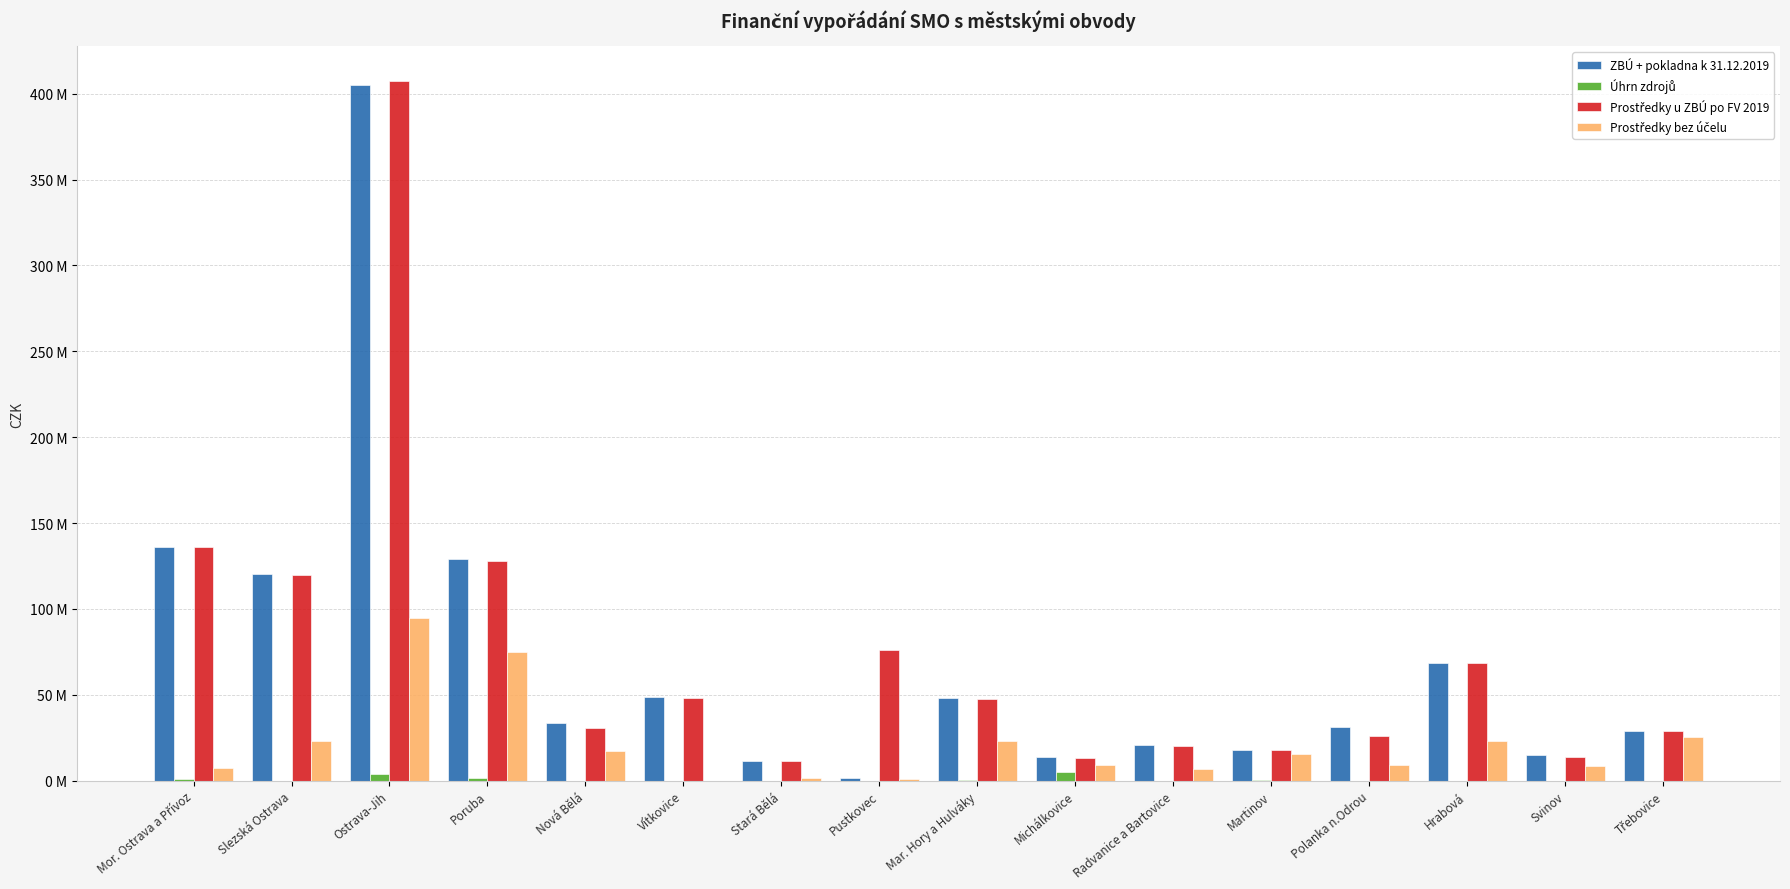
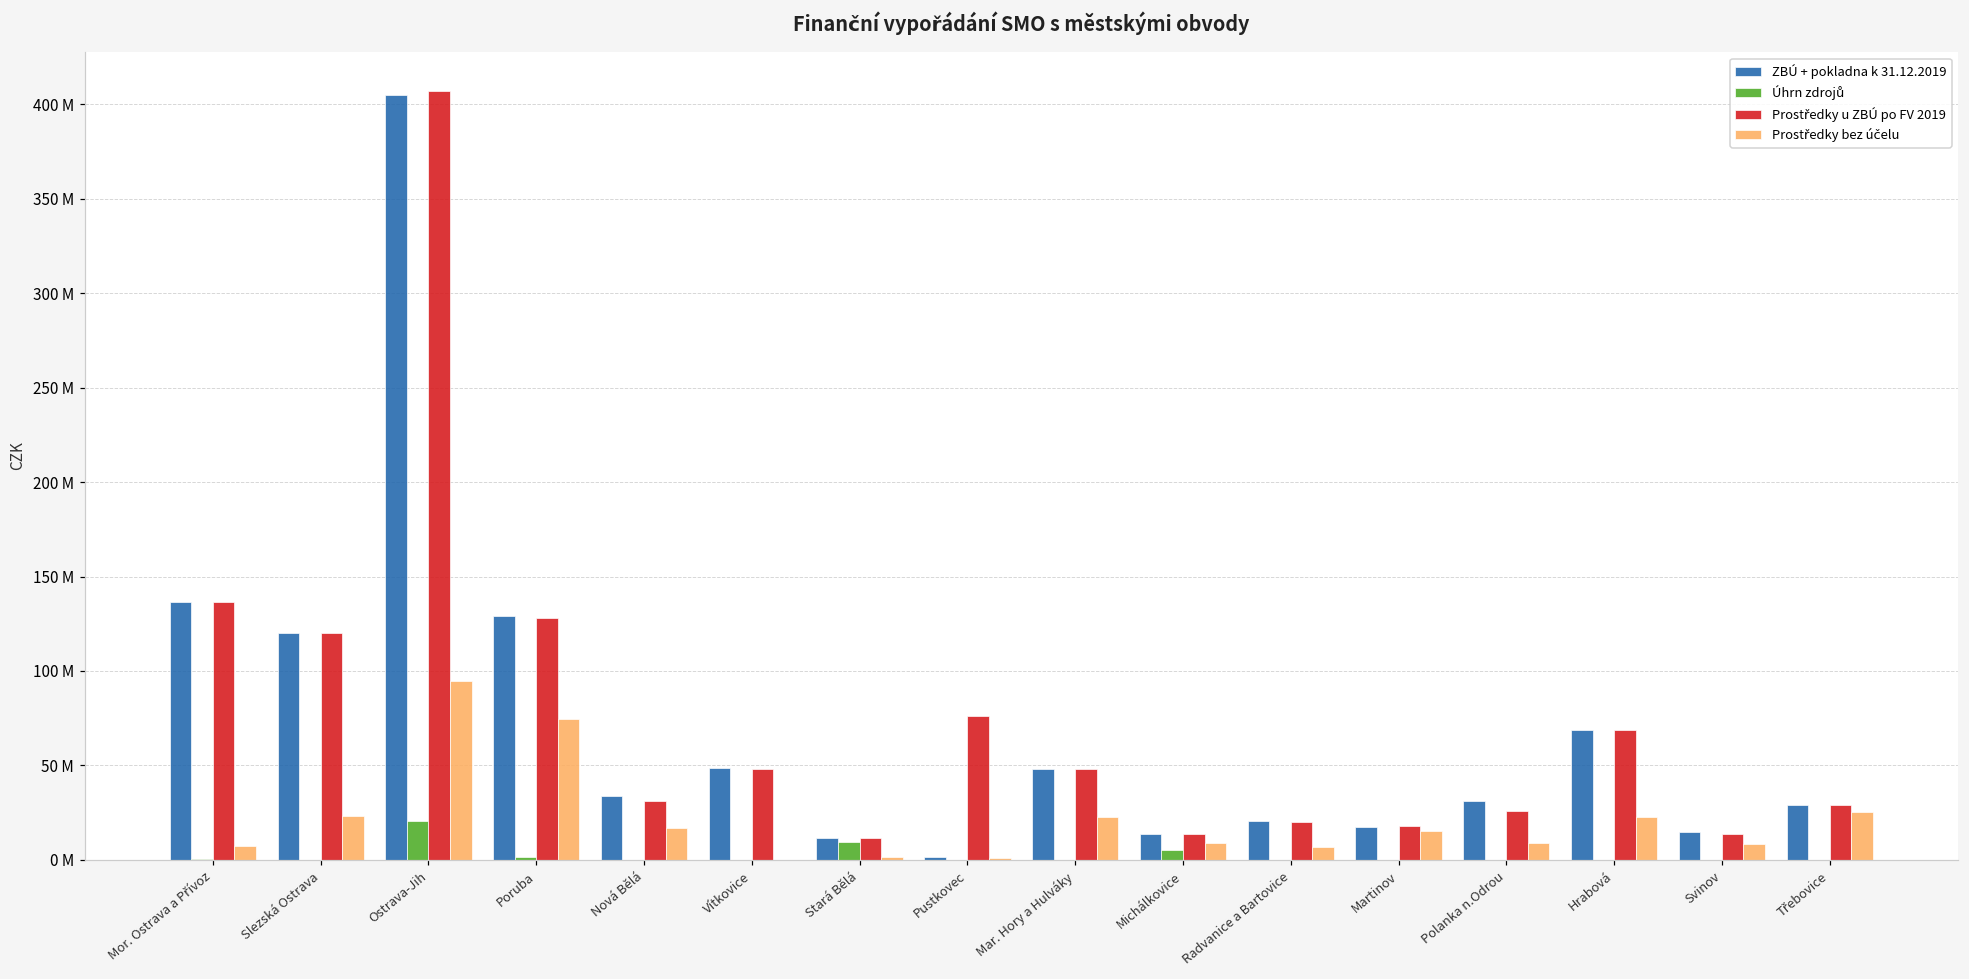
Úhrn zdrojů, Ostrava-Jih: 4000000 -> 20000000
Úhrn zdrojů, Stará Bělá: 0 -> 10000000
